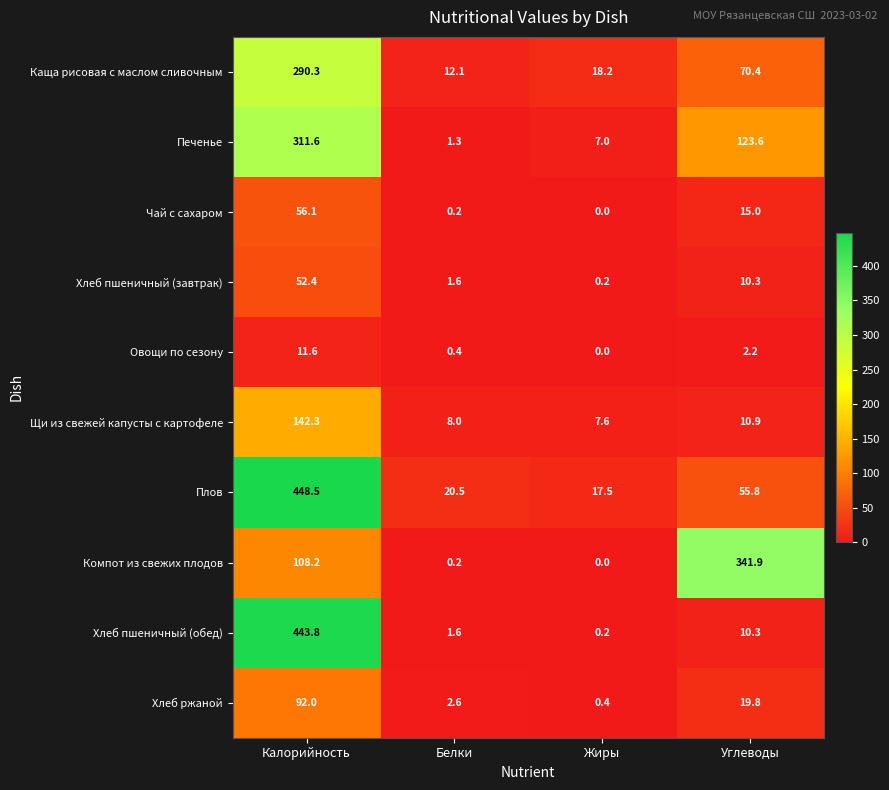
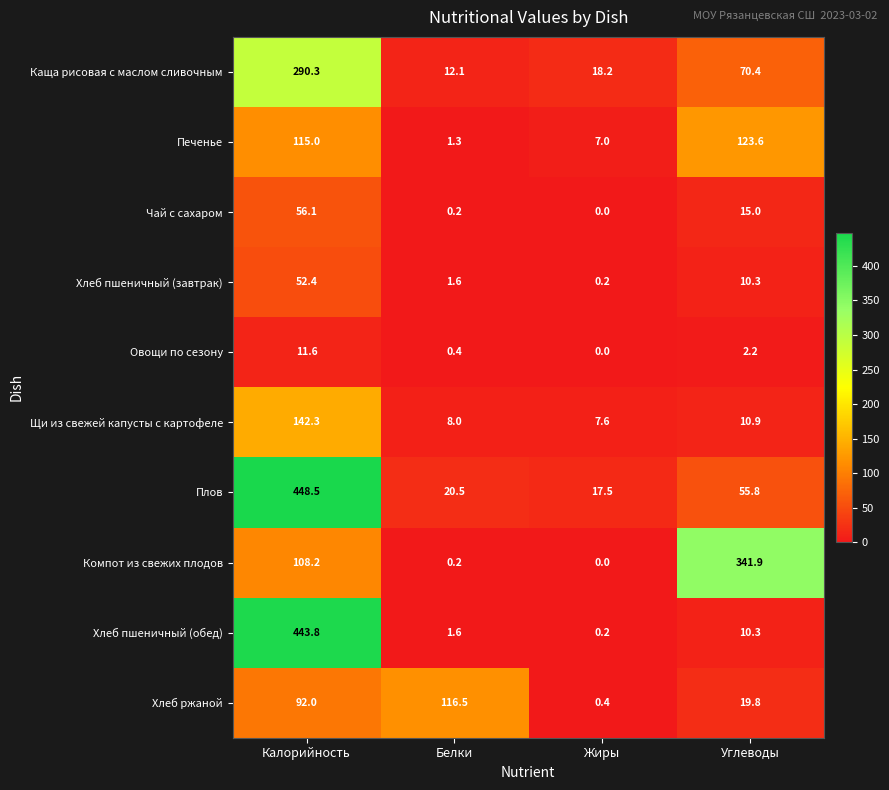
Печенье, Калорийность: 311.6 -> 115.0
Хлеб ржаной, Белки: 2.6 -> 116.5
